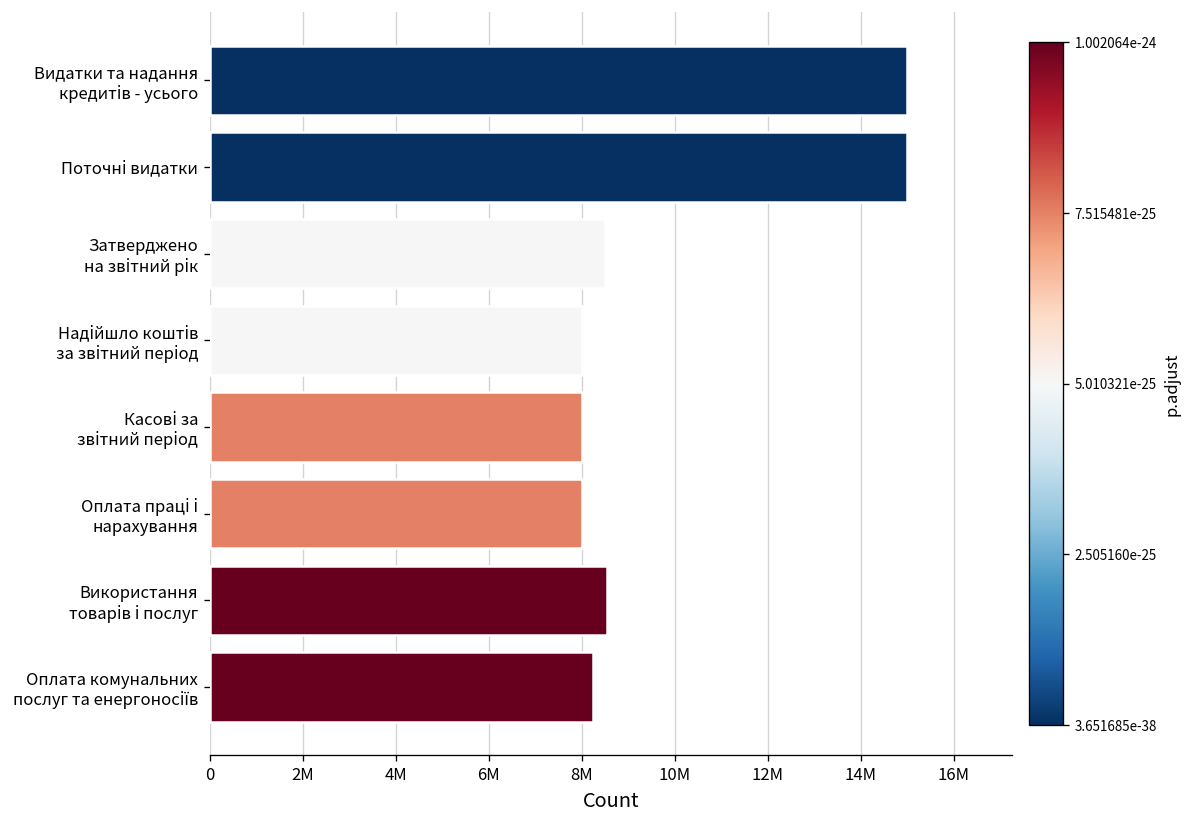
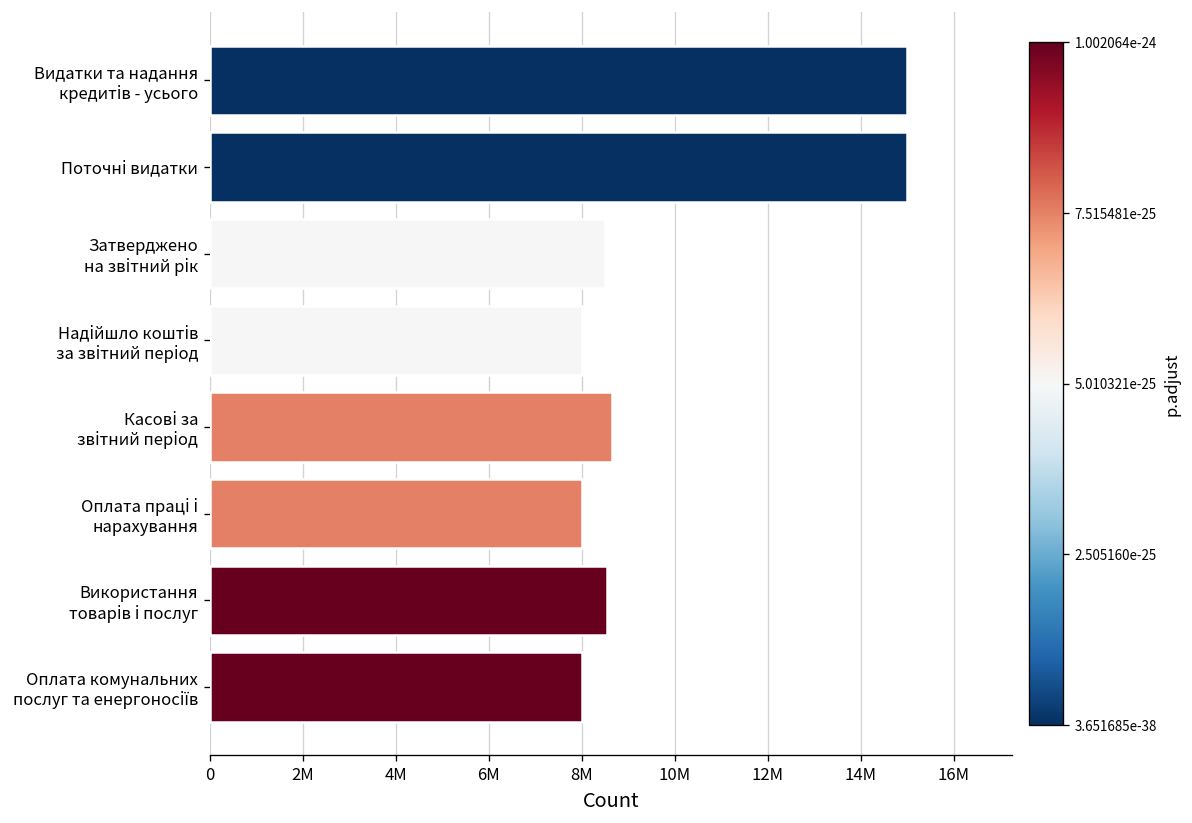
Касові за звітний період: 8000000 -> 8700000
Оплата комунальних послуг та енергоносіїв: 8200000 -> 8000000
